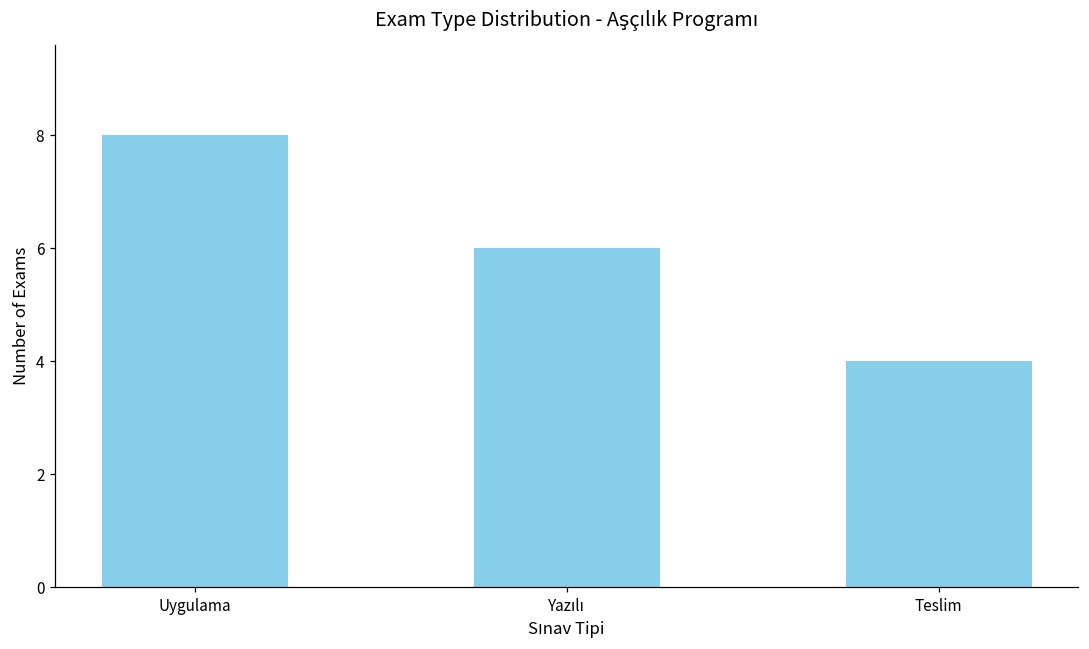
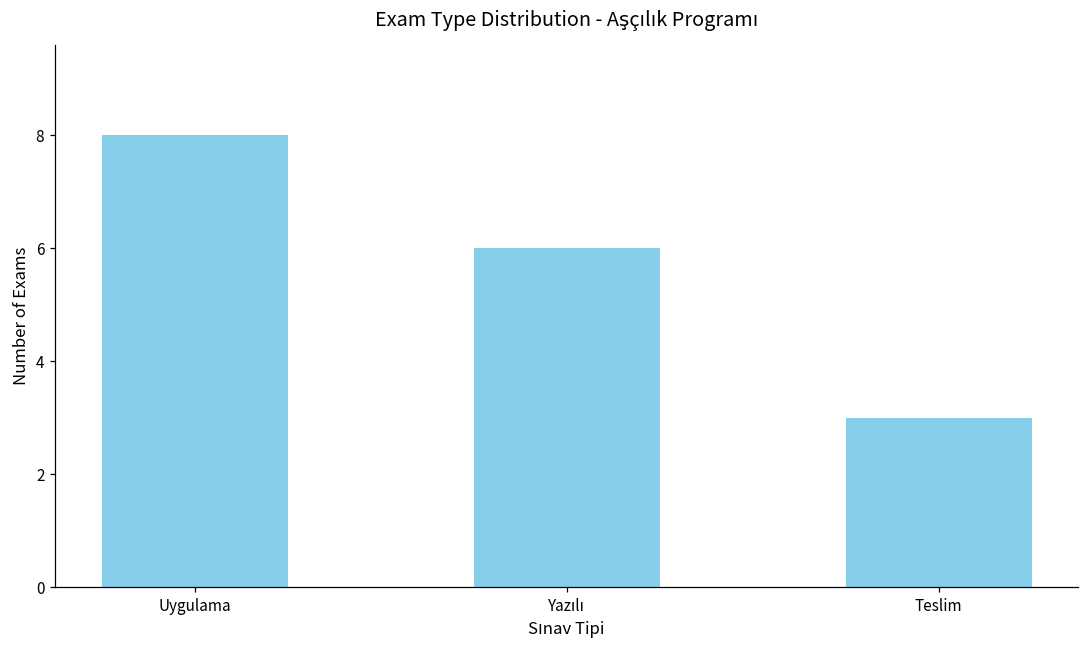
Teslim: 4 -> 3
